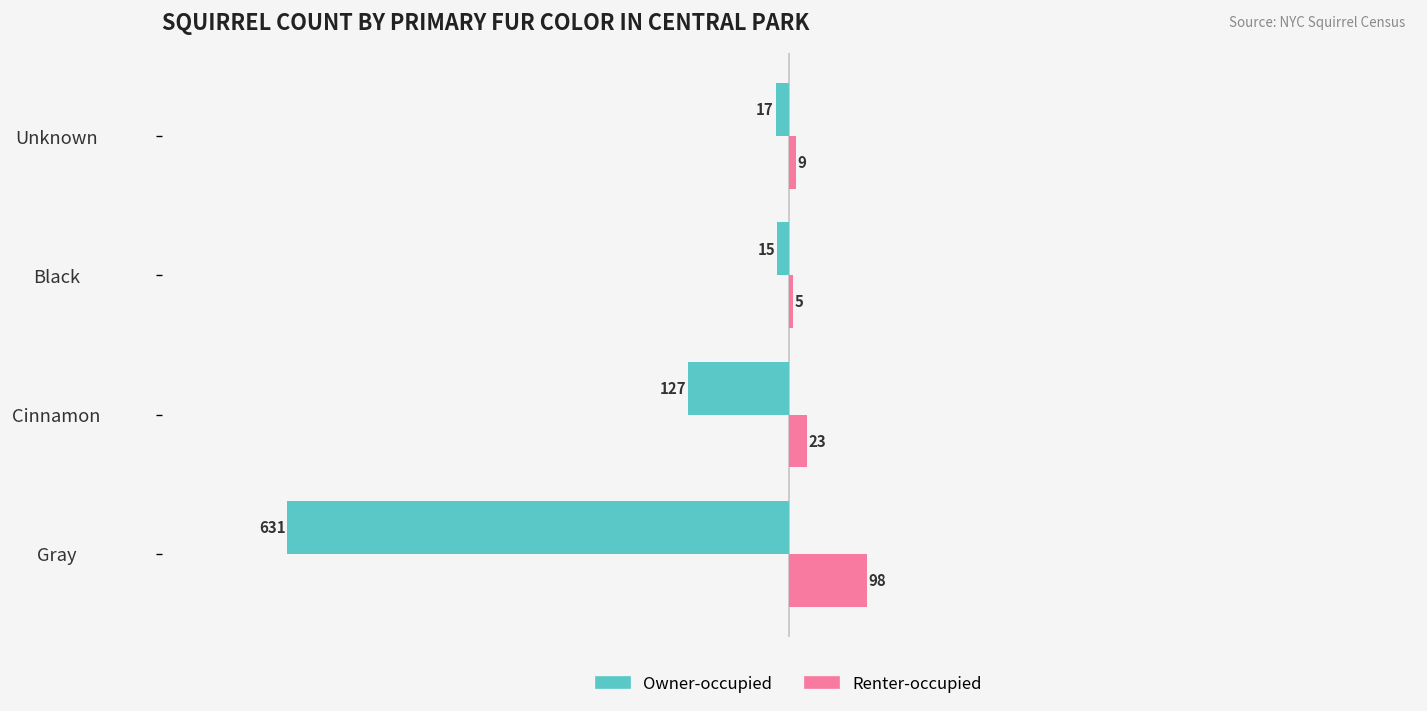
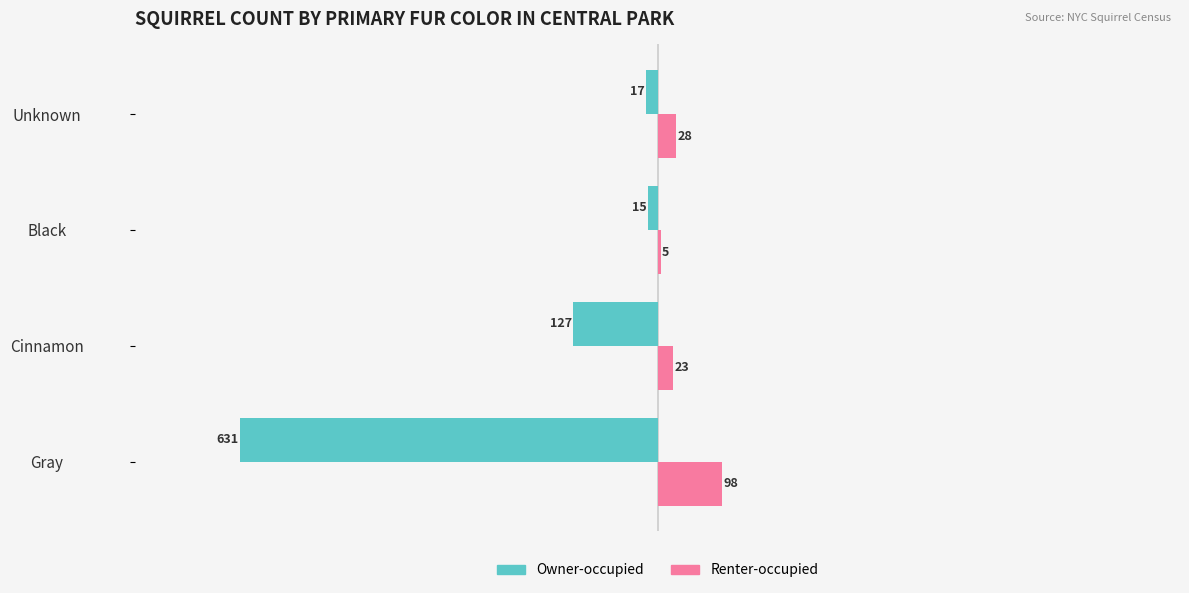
Renter-occupied, Unknown: 9 -> 28
